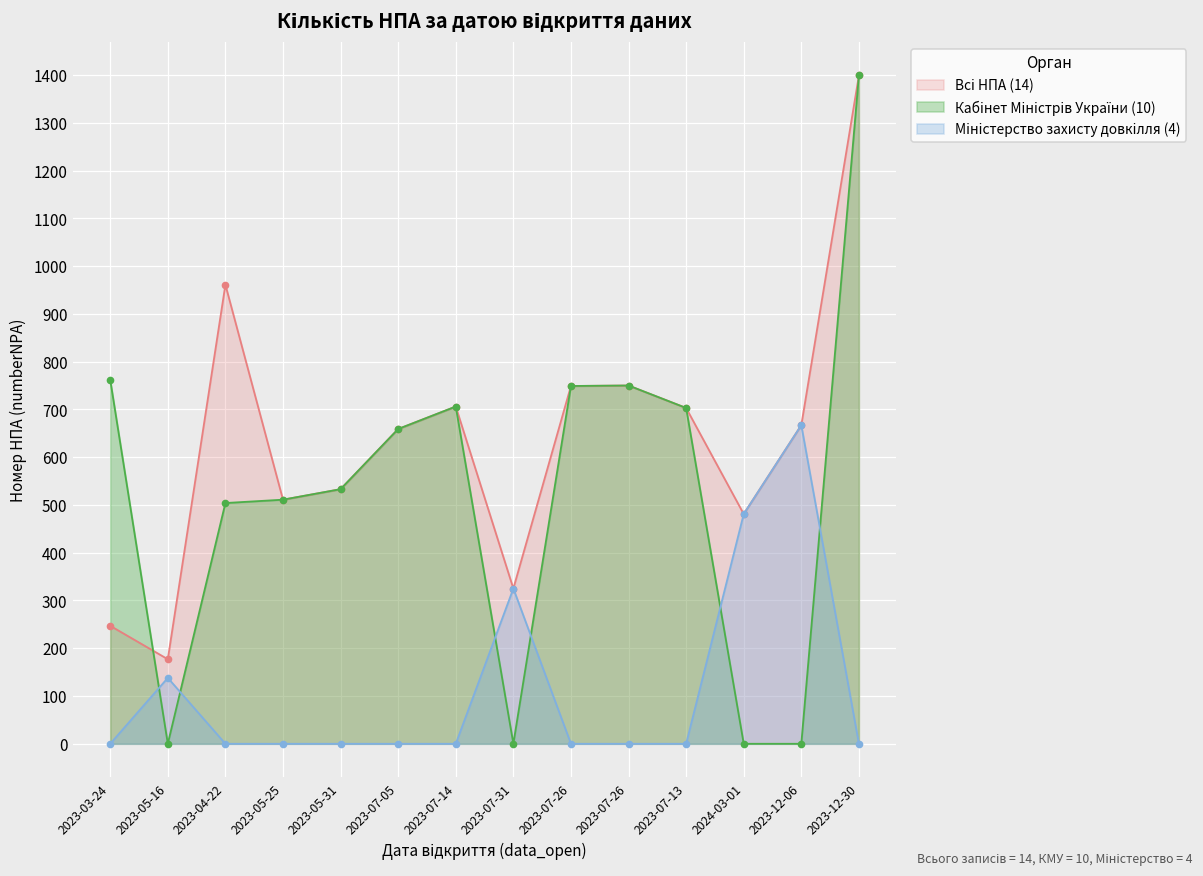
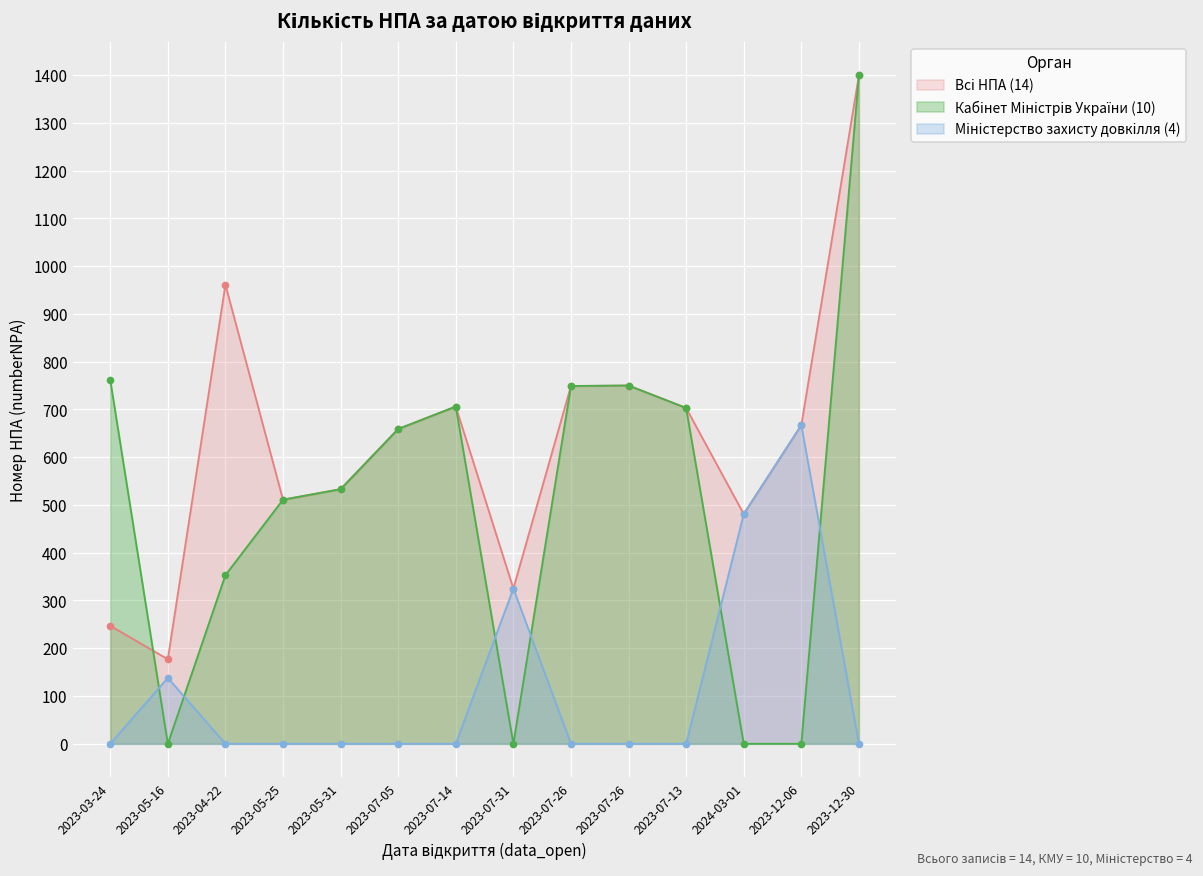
Кабінет Міністрів України (10), 2023-04-22: 500 -> 350
